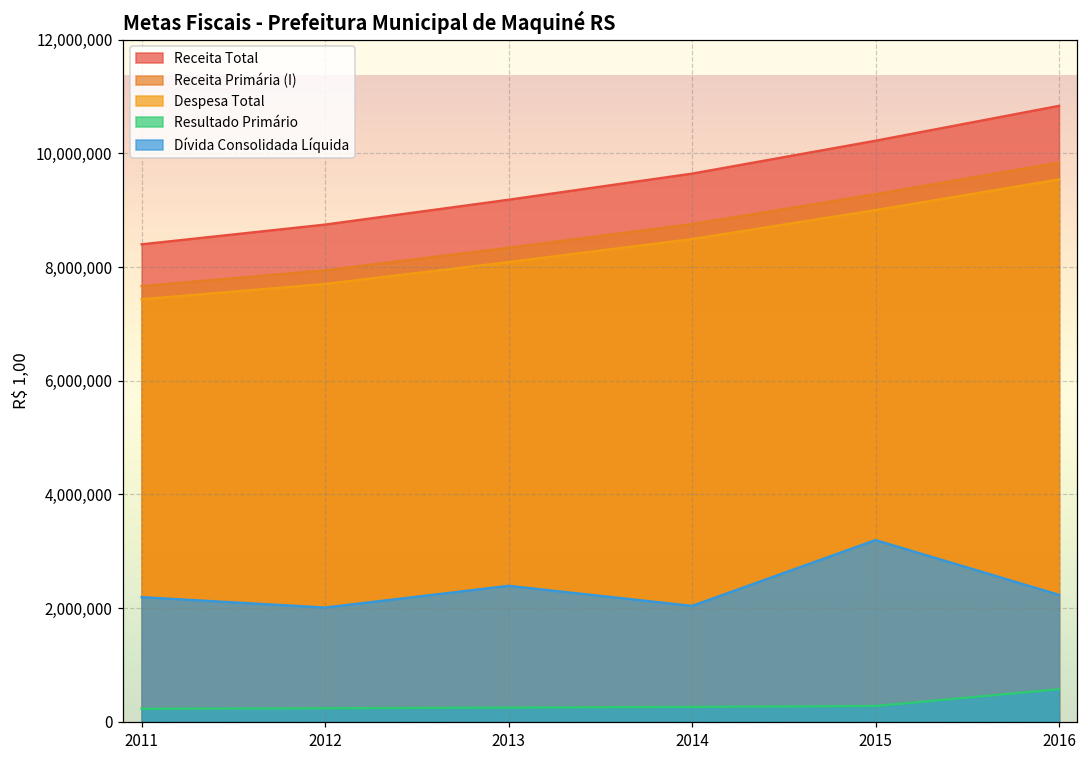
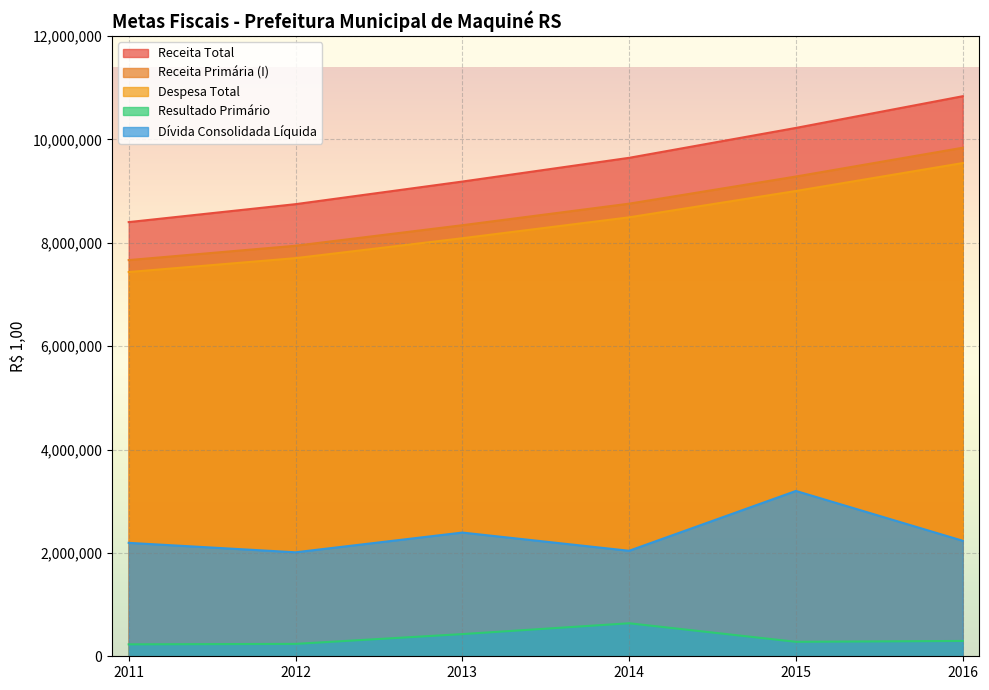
Resultado Primário, 2013: 300,000 -> 400,000
Resultado Primário, 2014: 300,000 -> 600,000
Resultado Primário, 2016: 600,000 -> 300,000
